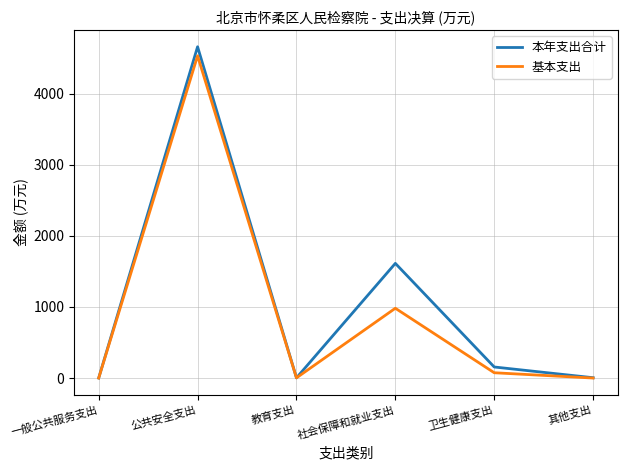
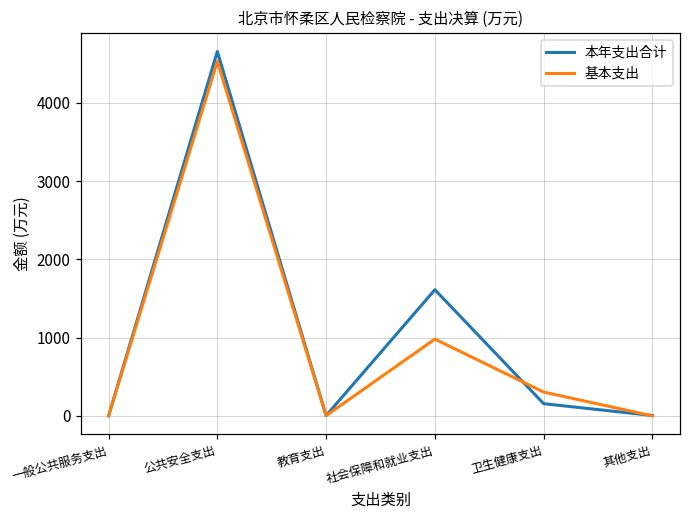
基本支出, 卫生健康支出: 100 -> 300
